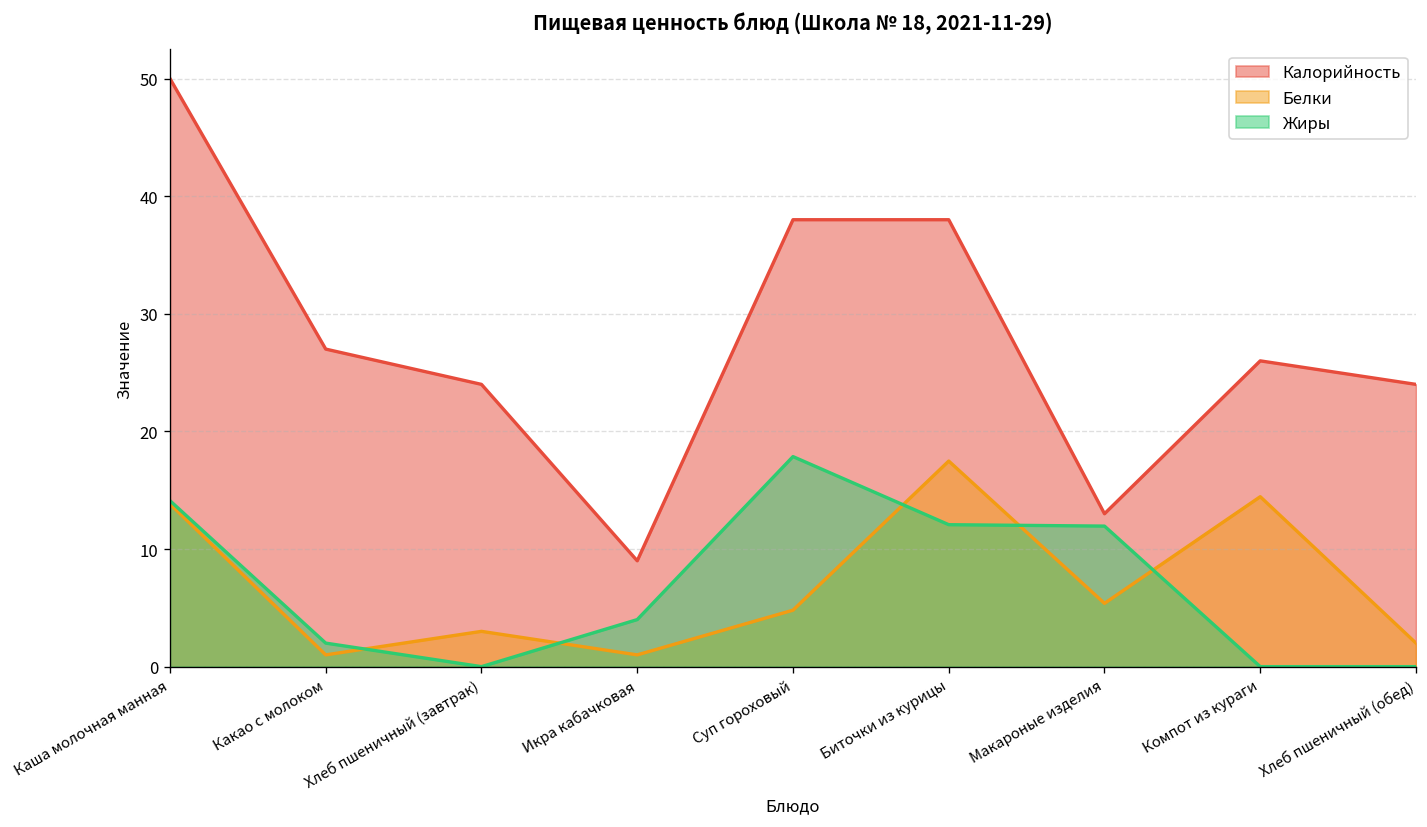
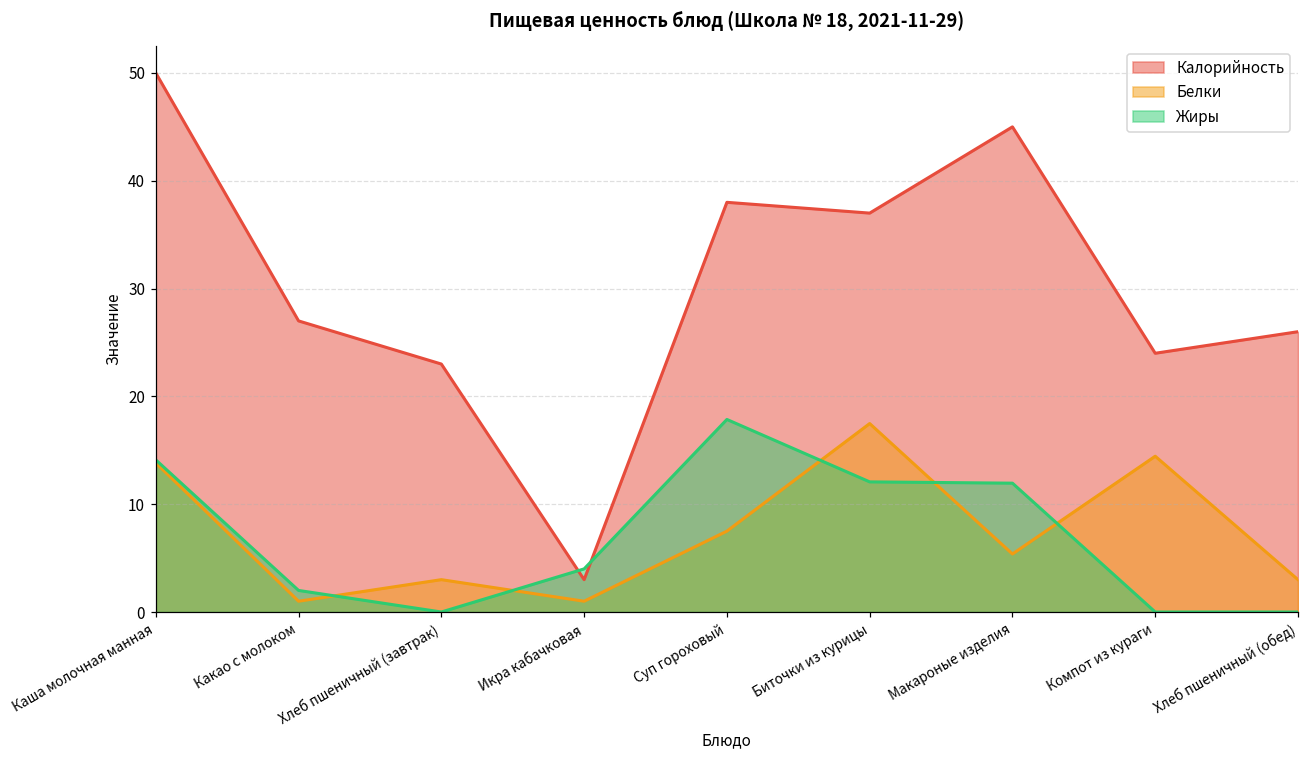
Калорийность, Хлеб пшеничный (завтрак): 24 -> 23
Калорийность, Икра кабачковая: 9 -> 3
Белки, Суп гороховый: 5 -> 8
Калорийность, Биточки из курицы: 38 -> 37
Калорийность, Макароные изделия: 13 -> 45
Калорийность, Компот из кураги: 26 -> 24
Калорийность, Хлеб пшеничный (обед): 24 -> 26
Белки, Хлеб пшеничный (обед): 2 -> 3
